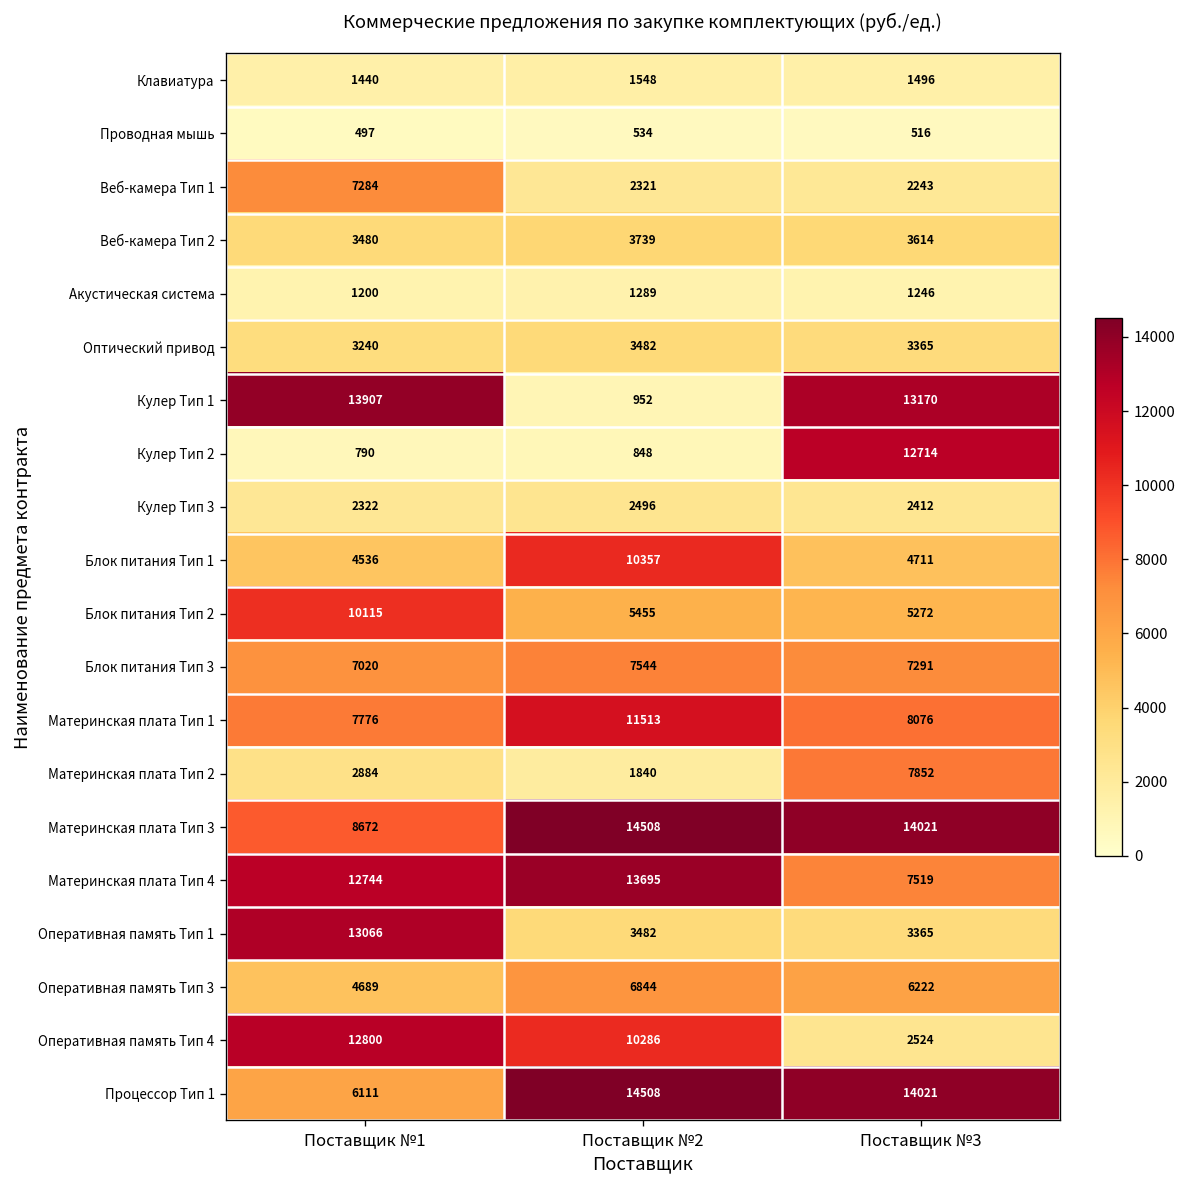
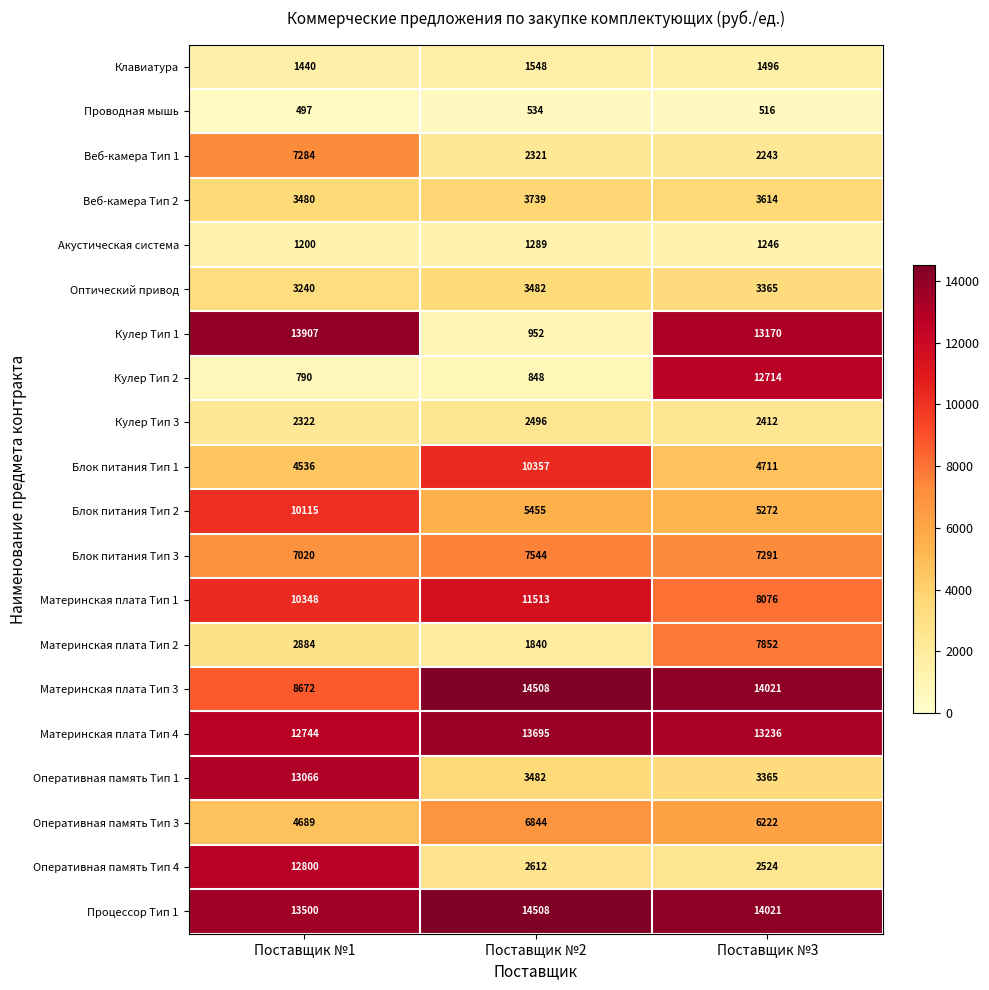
Материнская плата Тип 1, Поставщик №1: 7776 -> 10348
Материнская плата Тип 4, Поставщик №3: 7519 -> 13236
Оперативная память Тип 4, Поставщик №2: 10286 -> 2612
Процессор Тип 1, Поставщик №1: 6111 -> 13500
